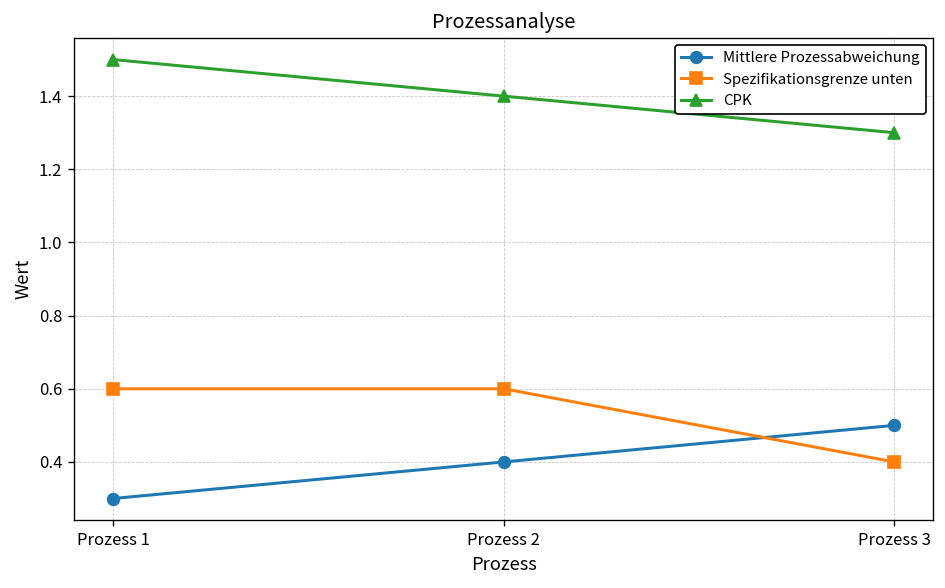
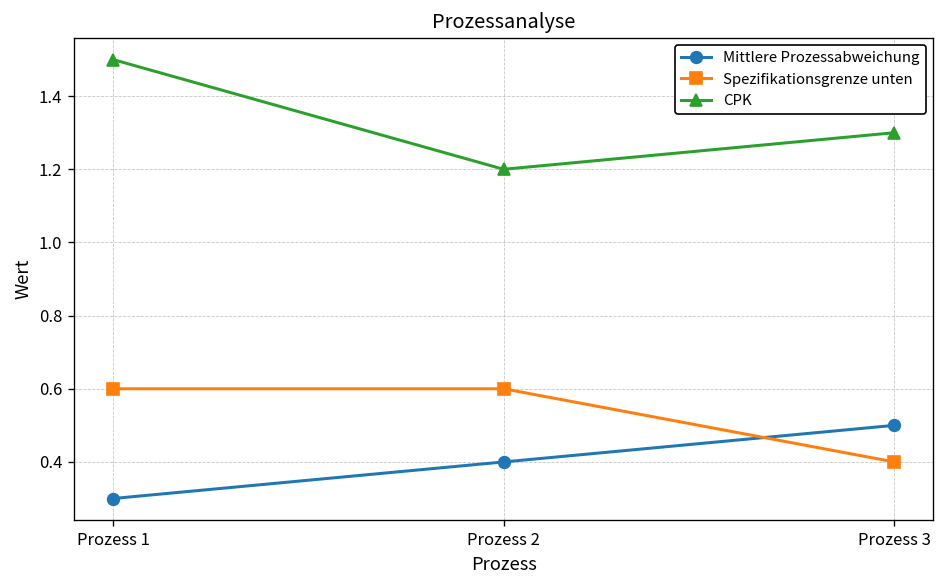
CPK, Prozess 2: 1.4 -> 1.2
